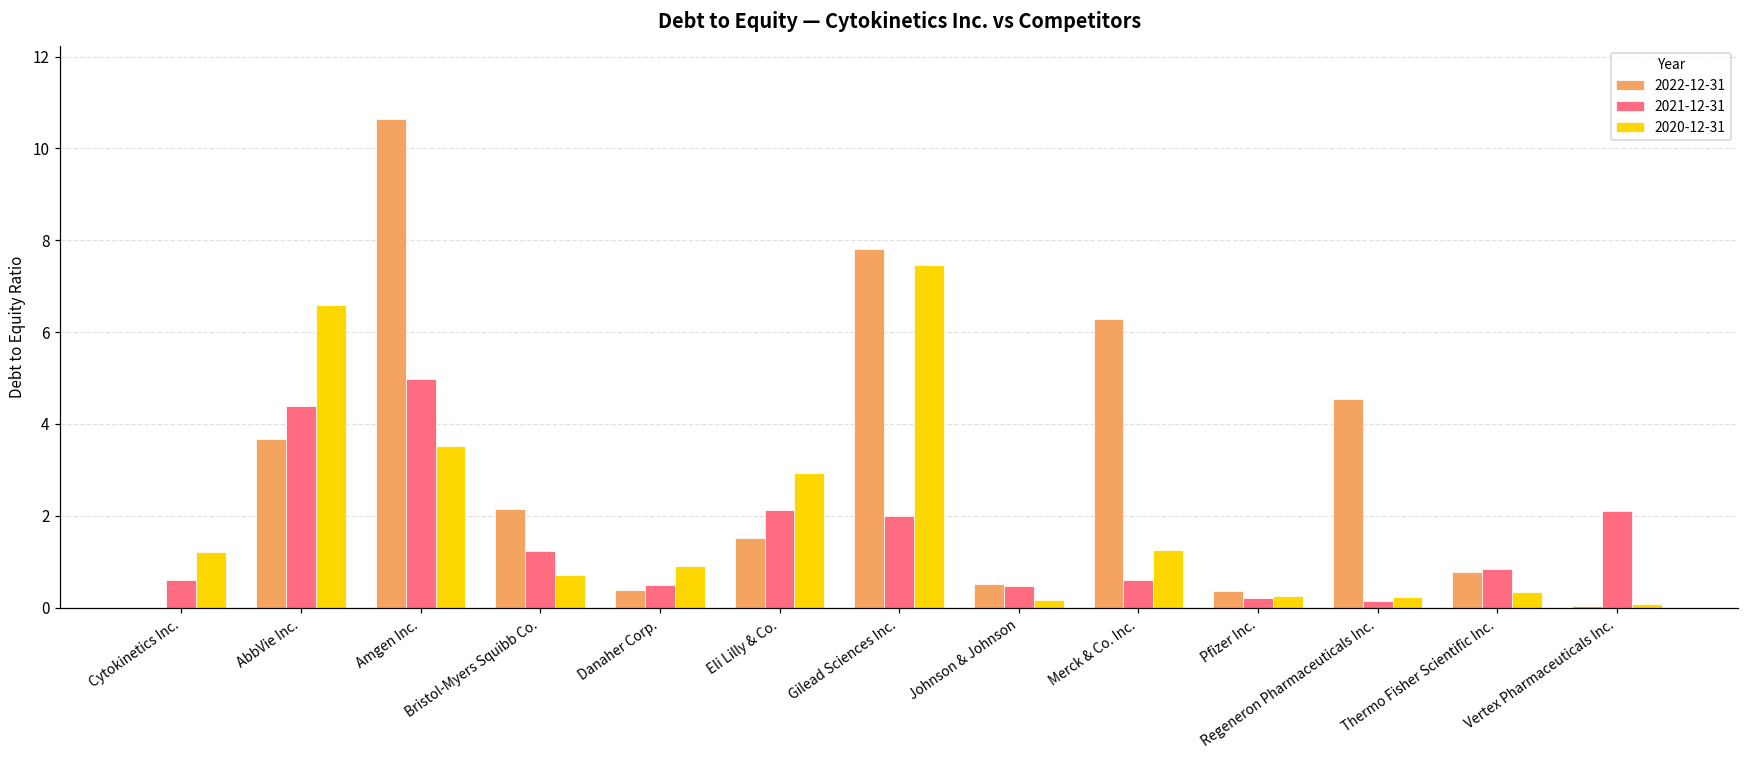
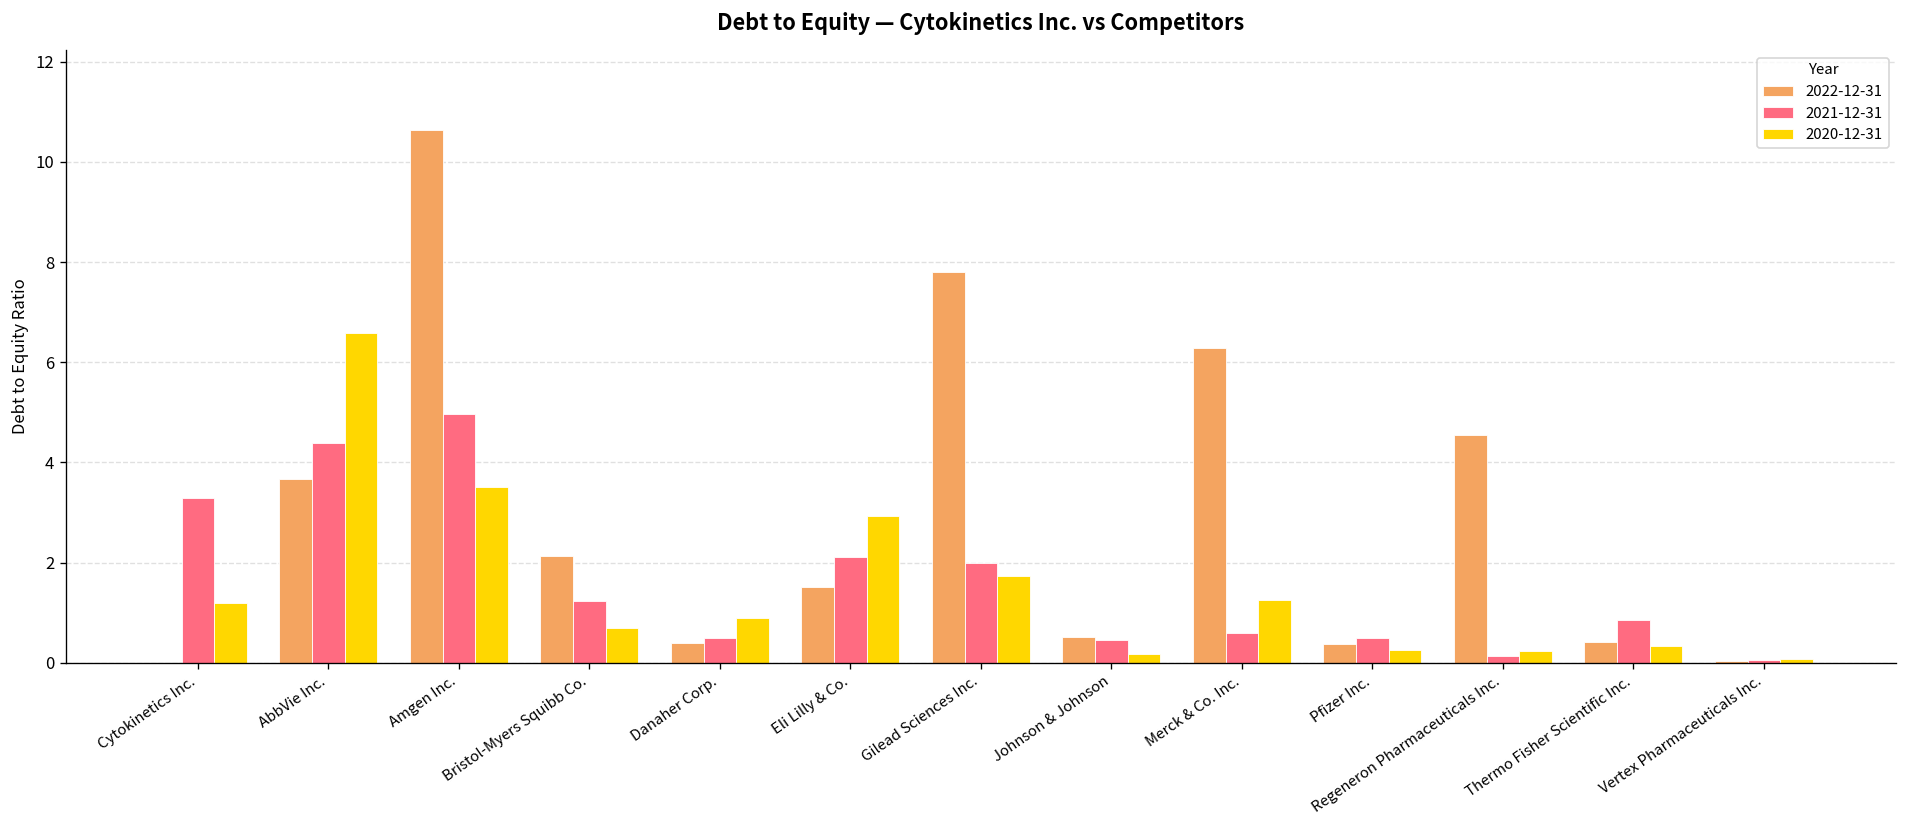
2021-12-31, Cytokinetics Inc.: 0.6 -> 3.3
2020-12-31, Gilead Sciences Inc.: 7.5 -> 1.7
2021-12-31, Pfizer Inc.: 0.2 -> 0.5
2022-12-31, Thermo Fisher Scientific Inc.: 0.8 -> 0.4
2021-12-31, Vertex Pharmaceuticals Inc.: 2.1 -> 0.1
